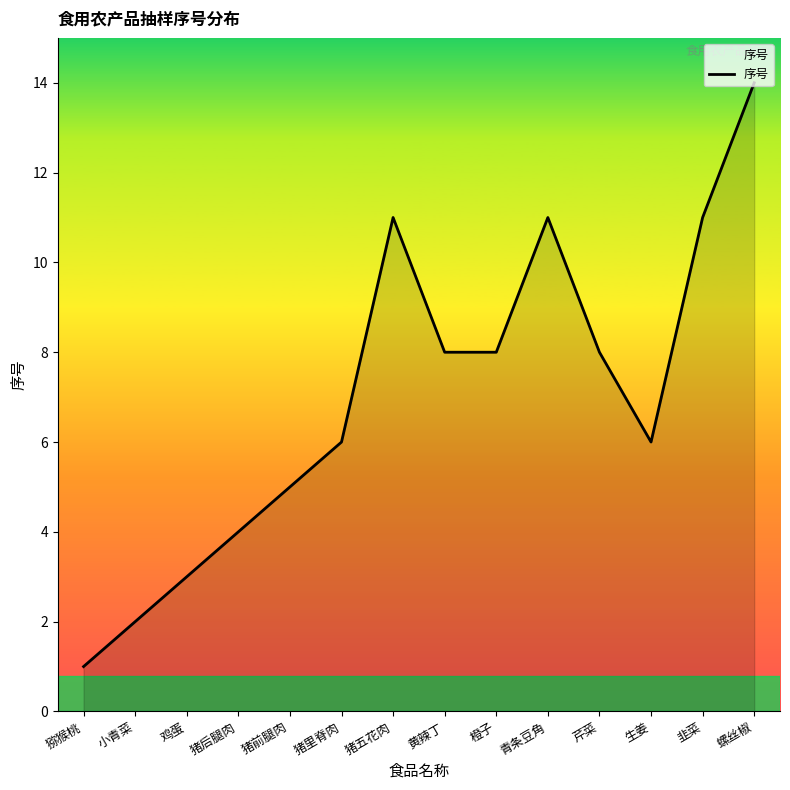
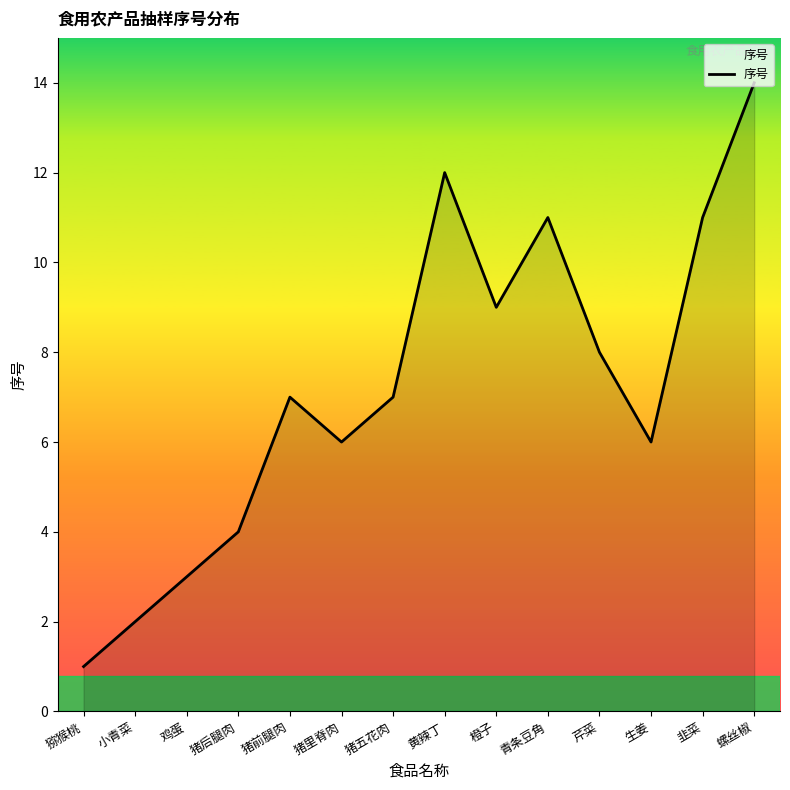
猪前腿肉: 5 -> 7
猪五花肉: 11 -> 7
黄辣丁: 8 -> 12
橙子: 8 -> 9
